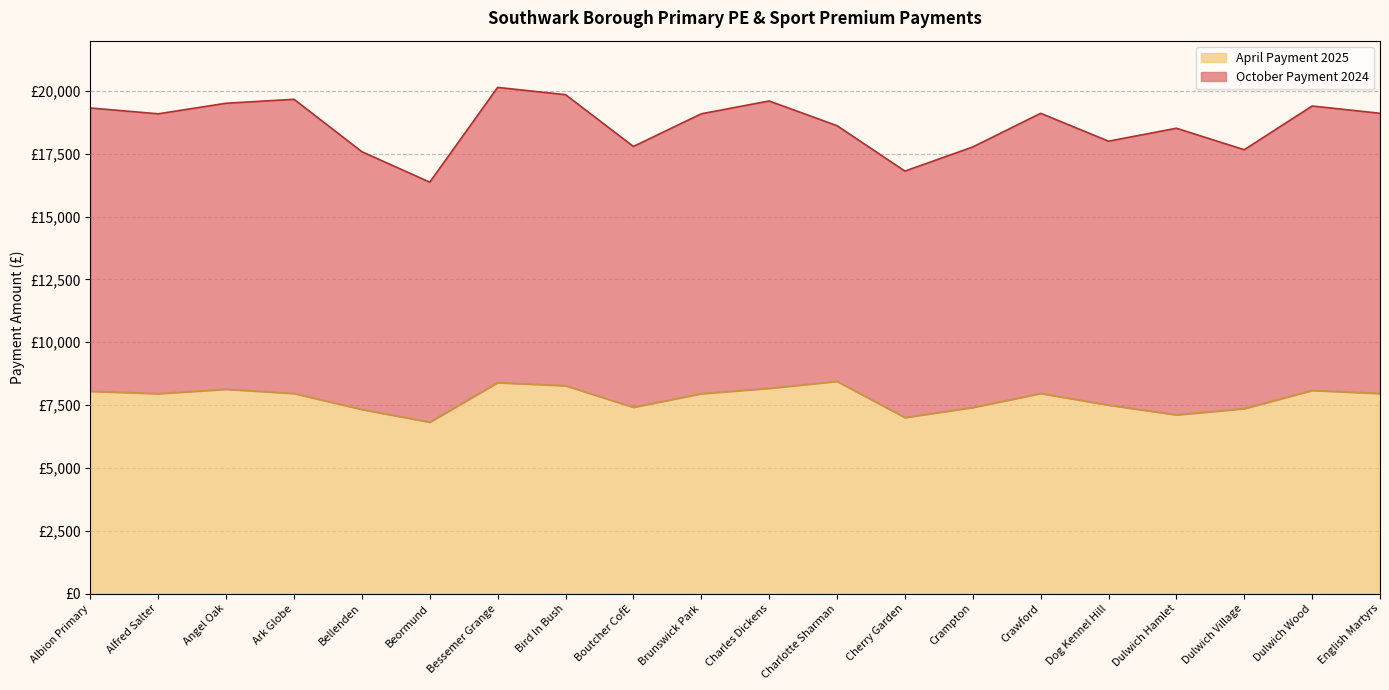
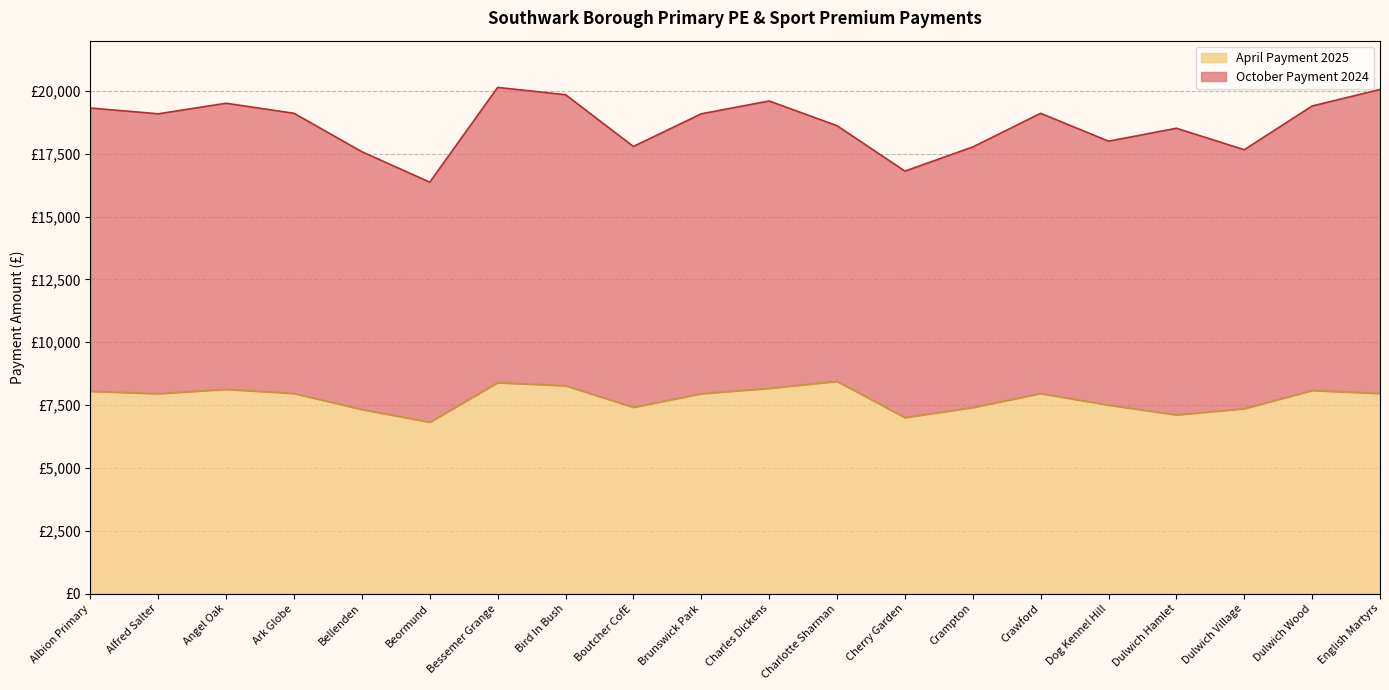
October Payment 2024, Ark Globe: £11,700 -> £11,100
October Payment 2024, English Martyrs: £11,100 -> £12,100
